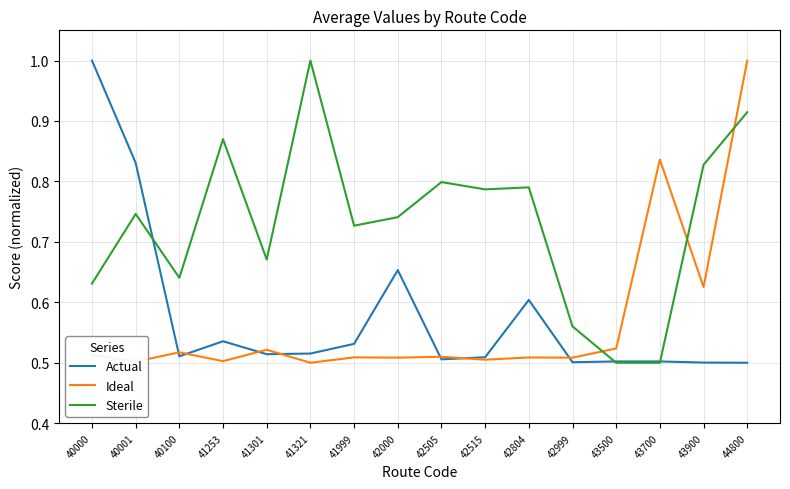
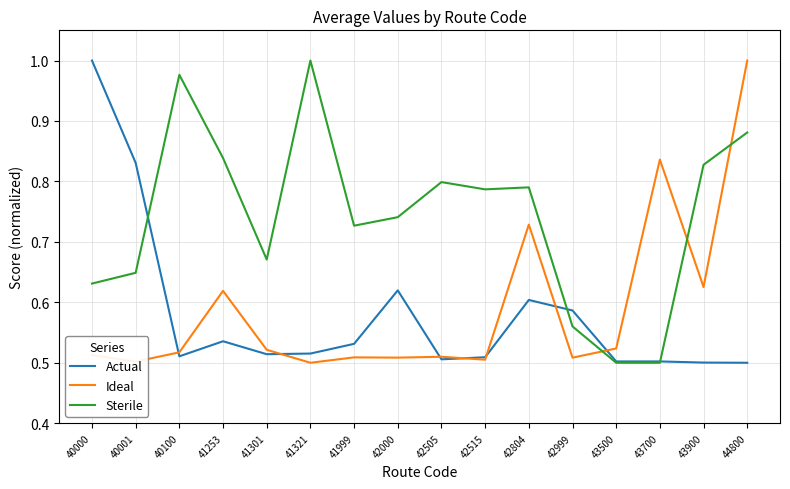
Sterile, 40001: 0.75 -> 0.65
Sterile, 40100: 0.64 -> 0.98
Ideal, 41253: 0.50 -> 0.62
Sterile, 41253: 0.87 -> 0.84
Actual, 42000: 0.65 -> 0.62
Ideal, 42804: 0.51 -> 0.73
Actual, 42999: 0.50 -> 0.59
Sterile, 44800: 0.91 -> 0.88
